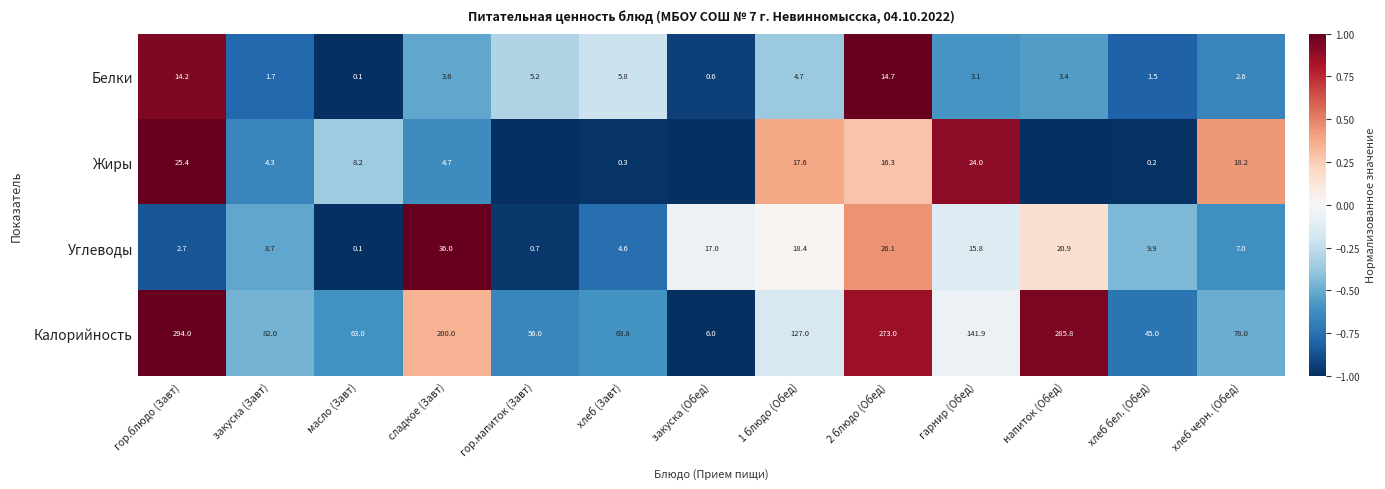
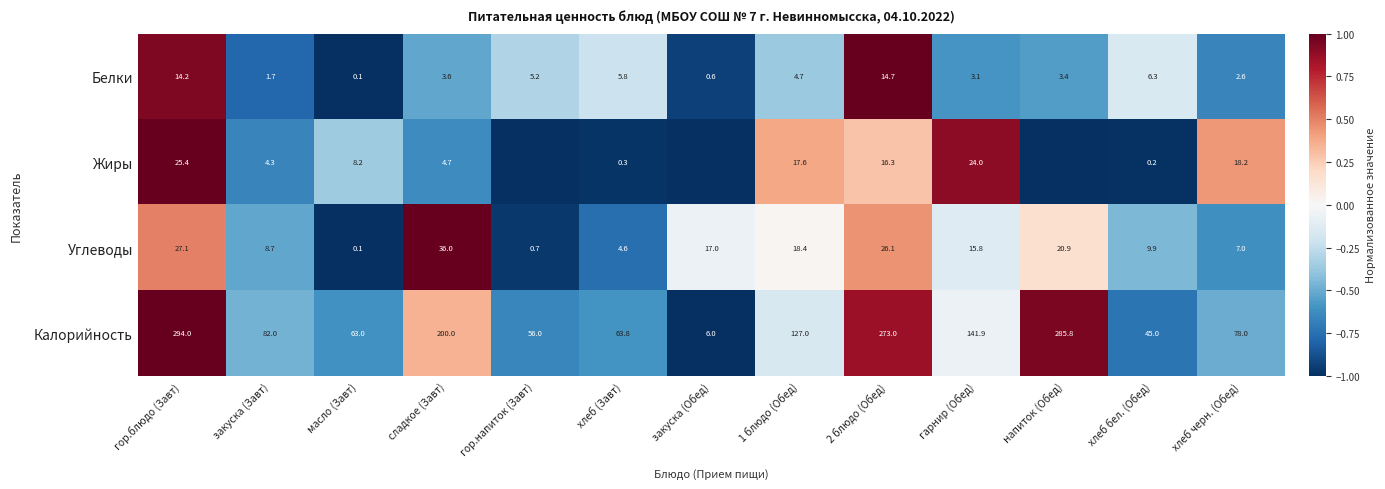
Белки, хлеб бел. (Обед): 1.5 -> 6.3
Углеводы, гор.блюдо (Завт): 2.7 -> 27.1
